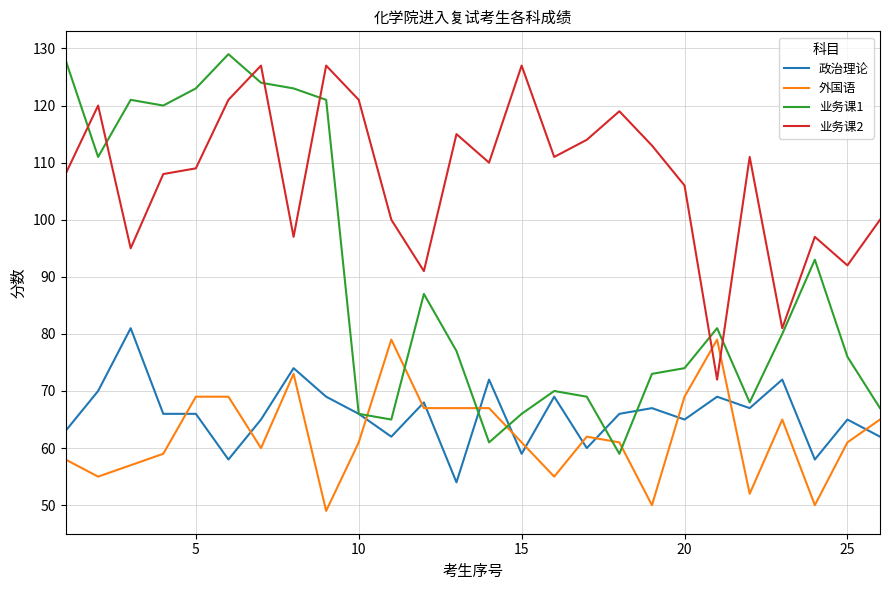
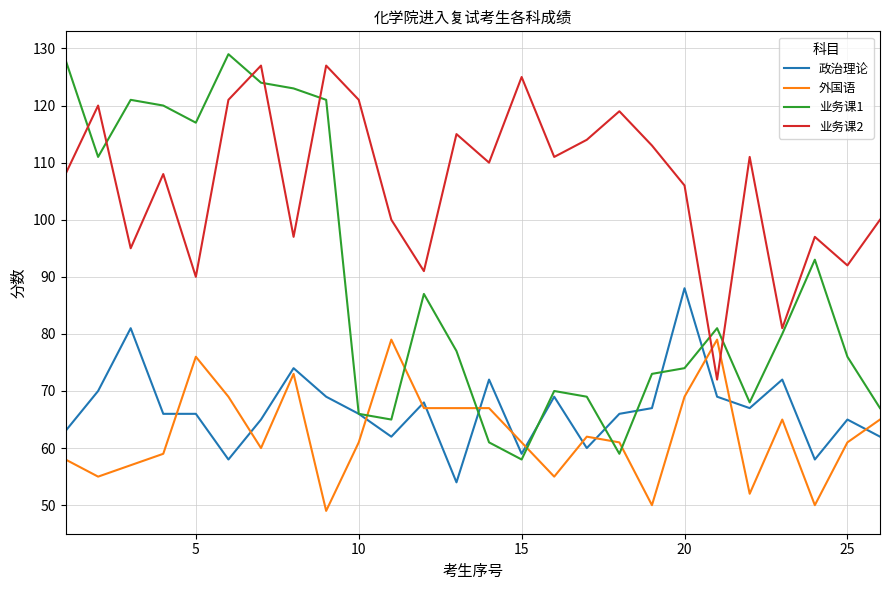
外国语, 5: 69 -> 76
业务课1, 5: 123 -> 117
业务课2, 5: 109 -> 90
业务课1, 15: 66 -> 58
业务课2, 15: 127 -> 125
政治理论, 20: 65 -> 88
